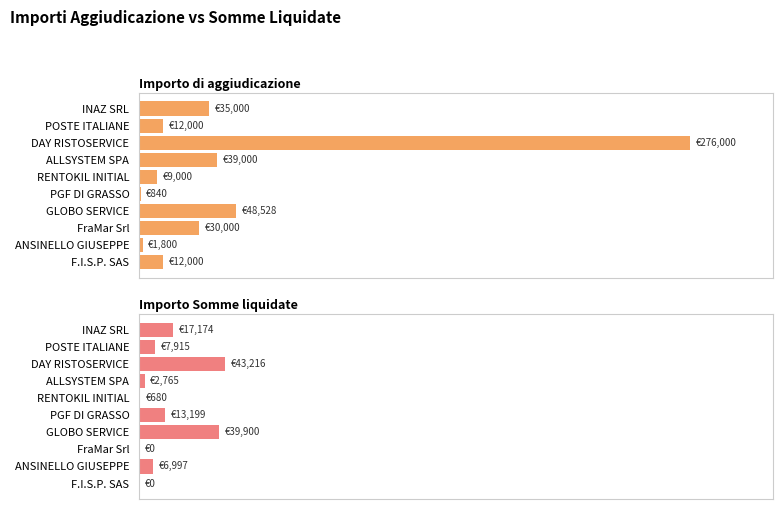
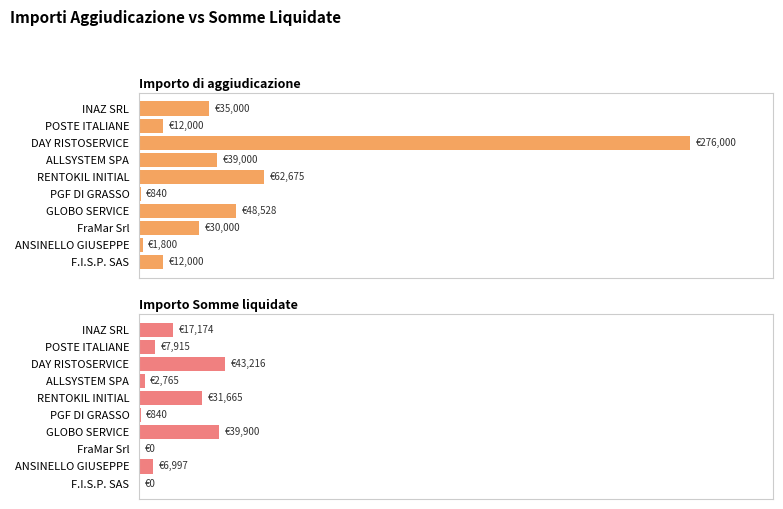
Importo di aggiudicazione, RENTOKIL INITIAL: €9,000 -> €62,675
Importo Somme liquidate, RENTOKIL INITIAL: €680 -> €31,665
Importo Somme liquidate, PGF DI GRASSO: €13,199 -> €840
